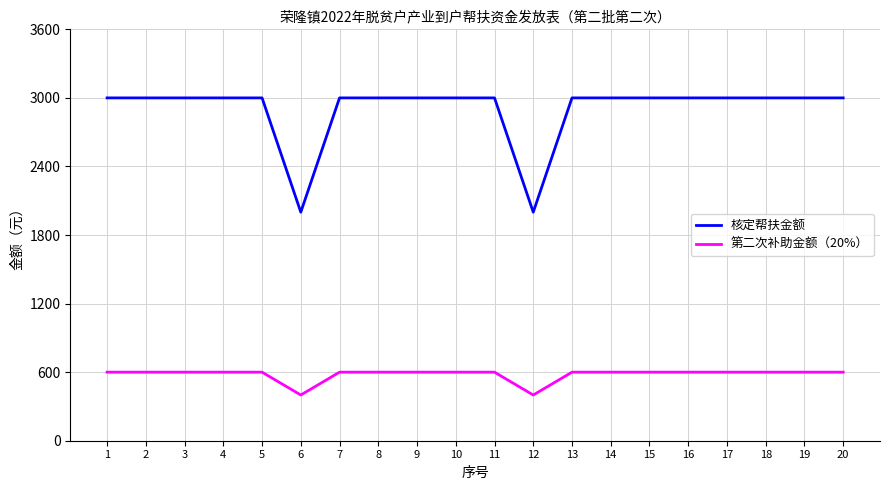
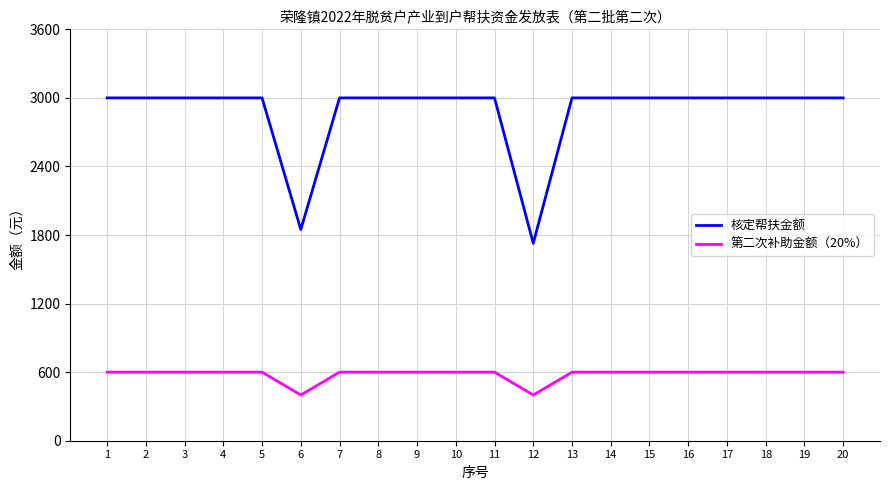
核定帮扶金额, 6: 2000 -> 1850
核定帮扶金额, 12: 2000 -> 1730
